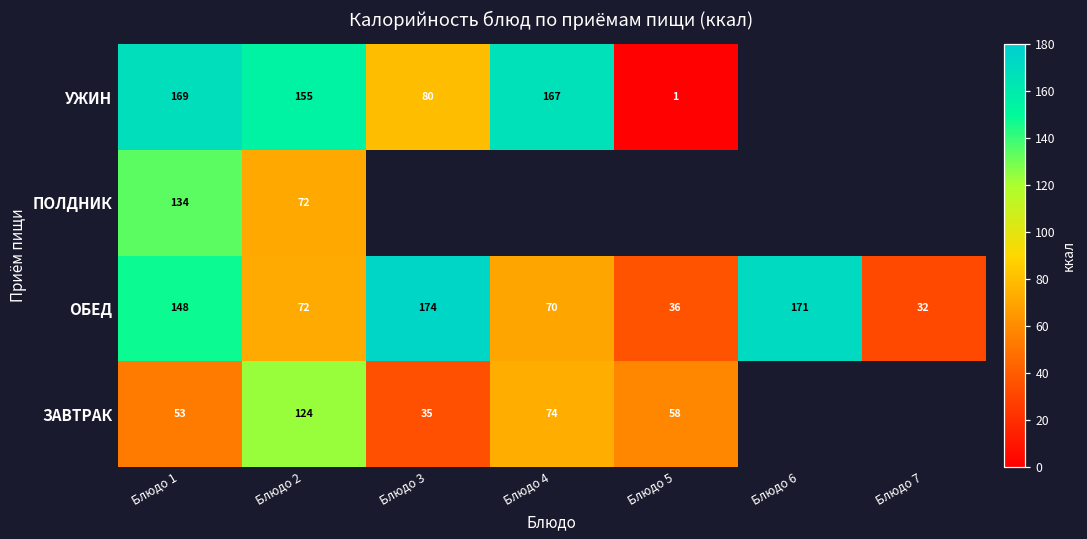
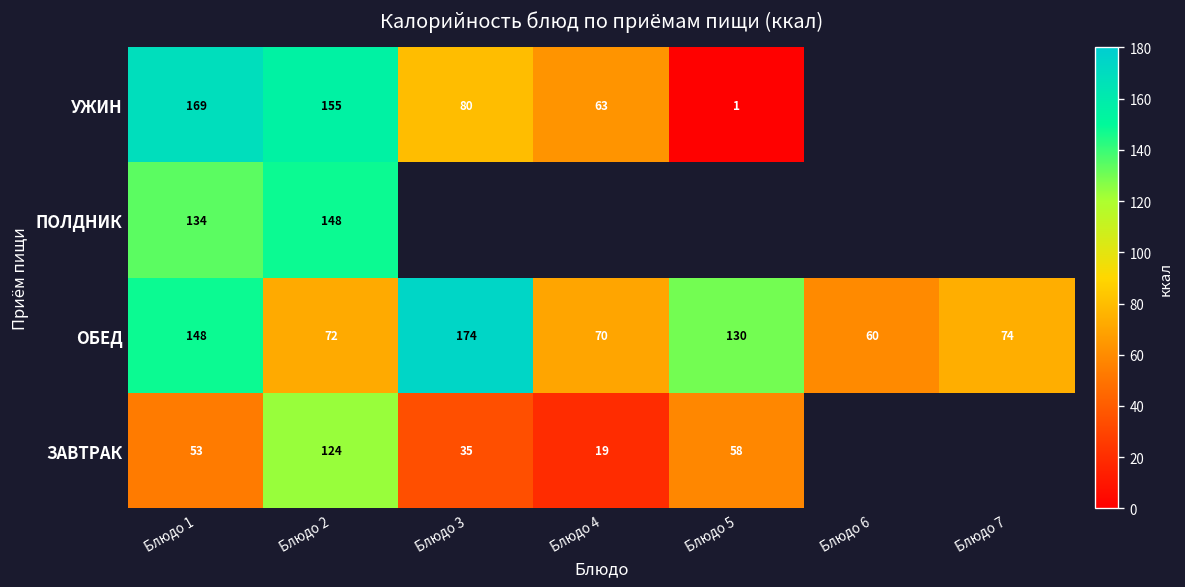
УЖИН, Блюдо 4: 167 -> 63
ПОЛДНИК, Блюдо 2: 72 -> 148
ОБЕД, Блюдо 5: 36 -> 130
ОБЕД, Блюдо 6: 171 -> 60
ОБЕД, Блюдо 7: 32 -> 74
ЗАВТРАК, Блюдо 4: 74 -> 19
